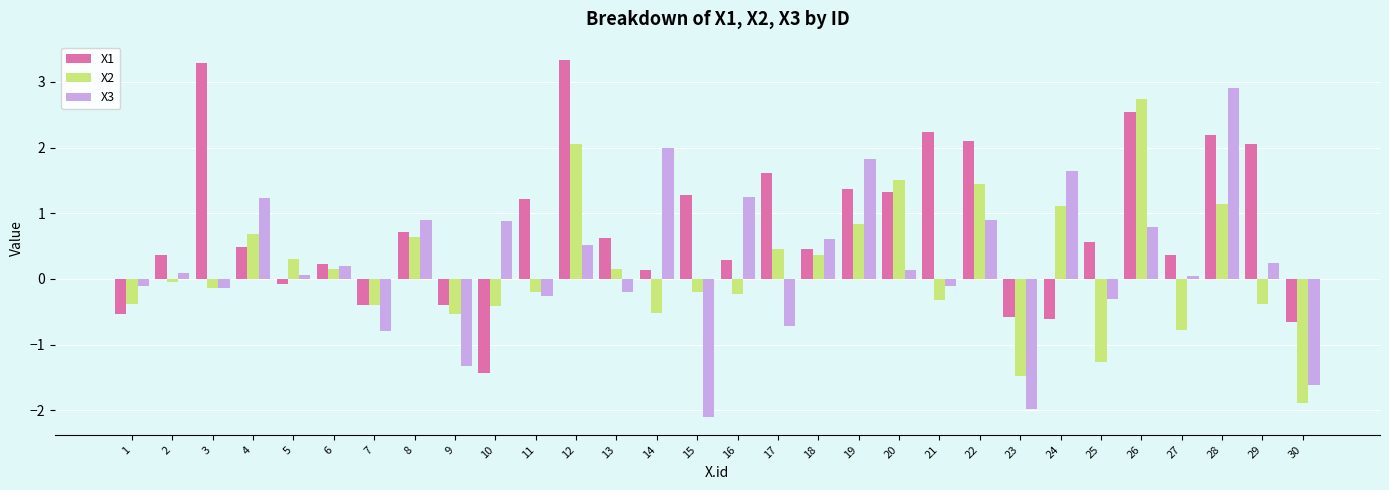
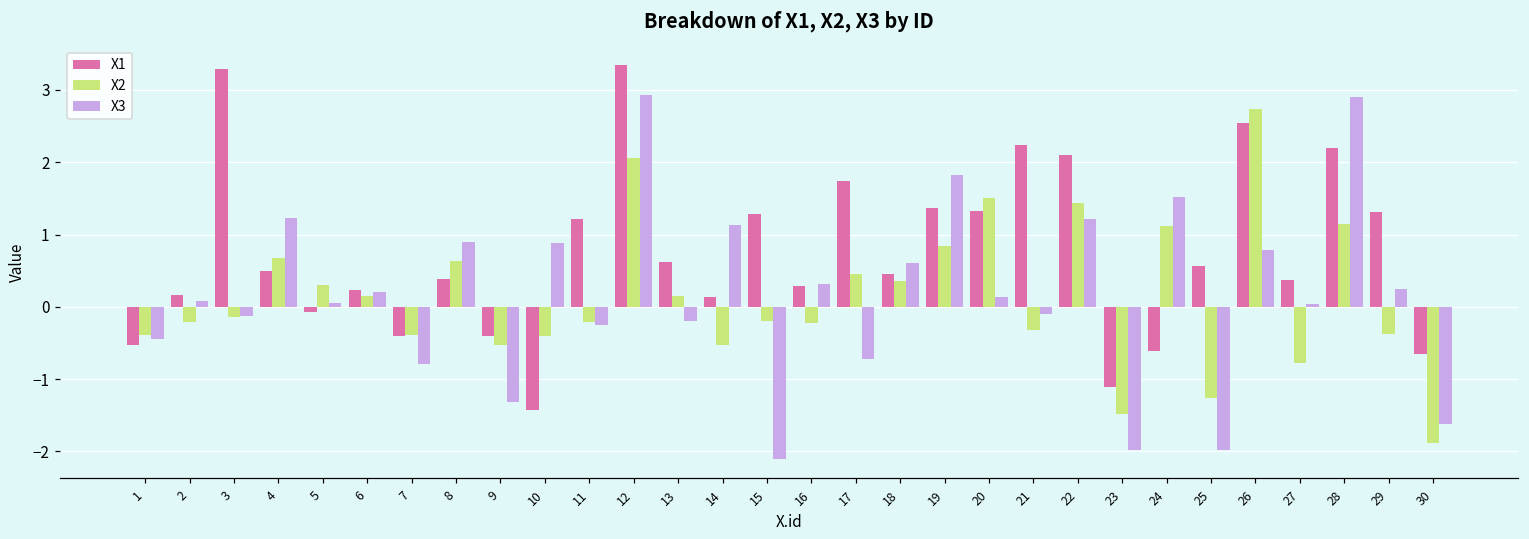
X3, 1: -0.1 -> -0.4
X1, 2: 0.4 -> 0.2
X2, 2: -0.1 -> -0.2
X1, 8: 0.7 -> 0.4
X3, 12: 0.5 -> 2.9
X3, 14: 2.0 -> 1.1
X3, 16: 1.3 -> 0.3
X1, 17: 1.6 -> 1.7
X3, 22: 0.9 -> 1.2
X1, 23: -0.6 -> -1.1
X3, 24: 1.6 -> 1.5
X3, 25: -0.3 -> -2.0
X1, 29: 2.0 -> 1.3
